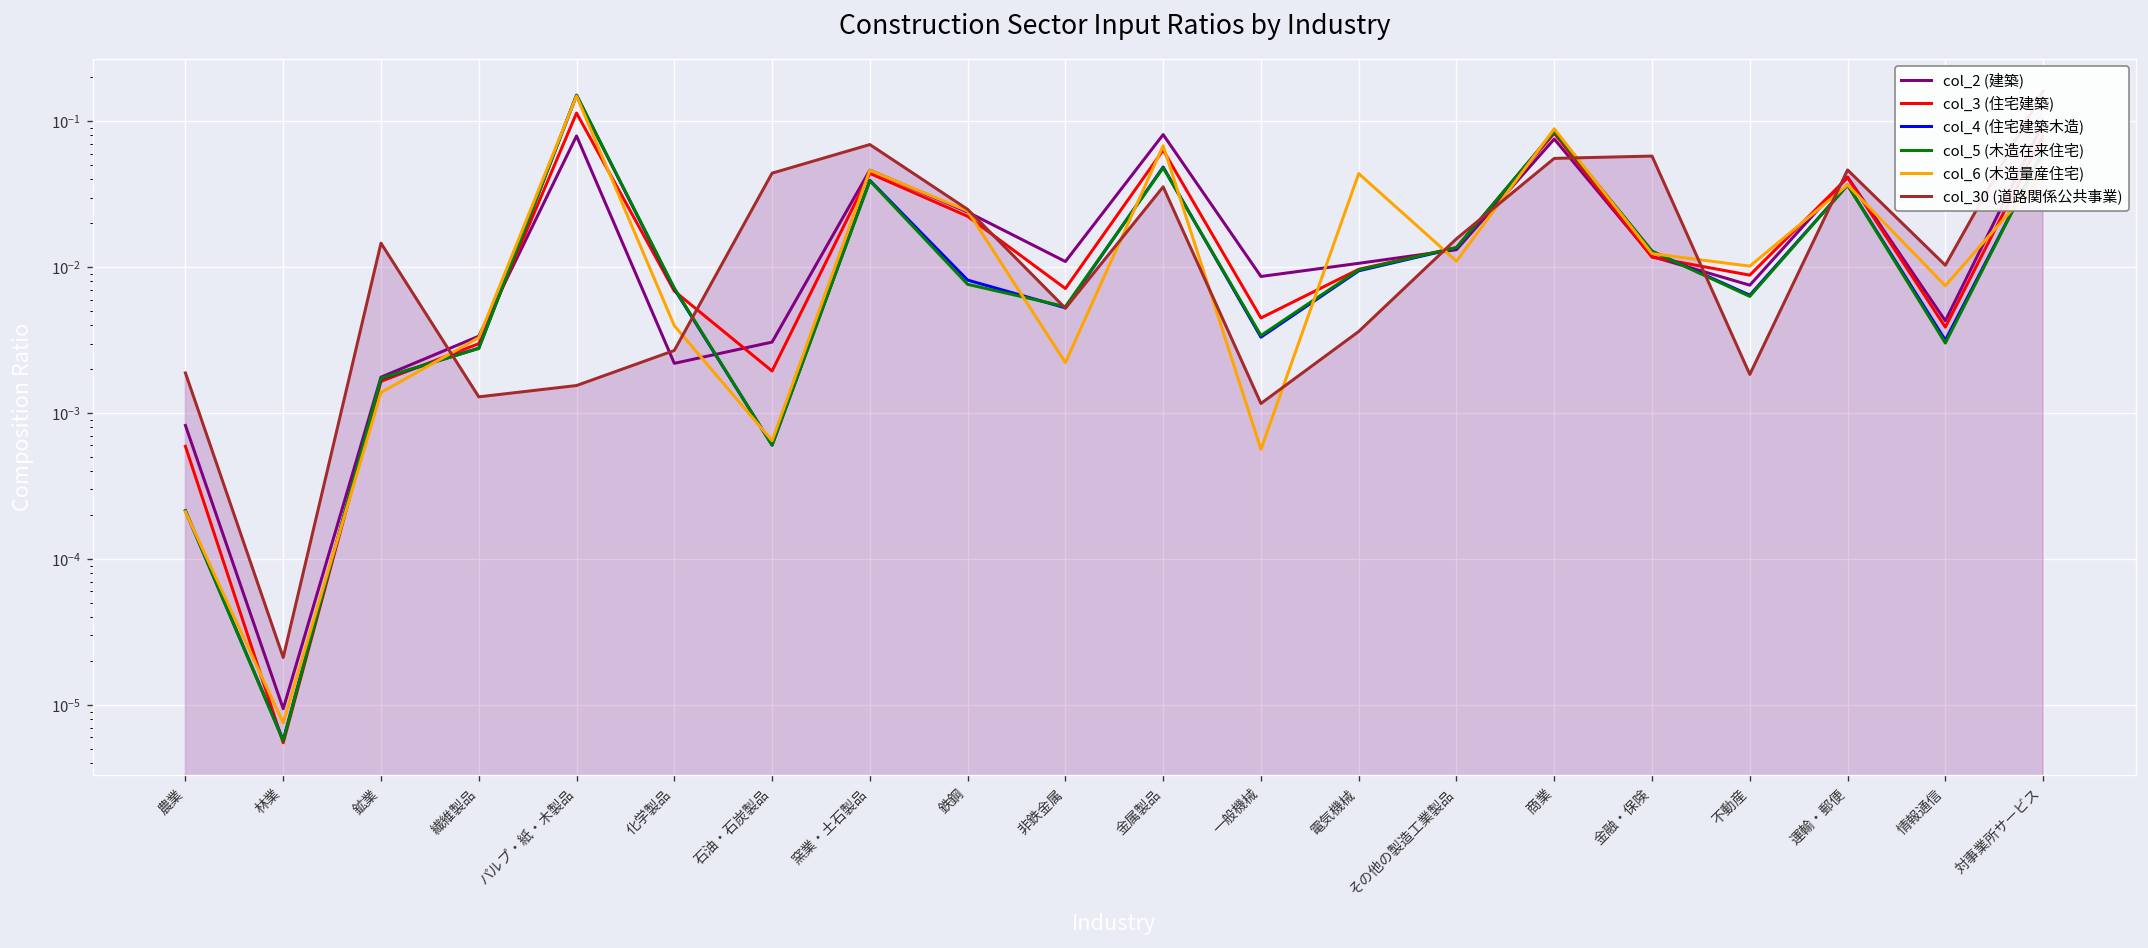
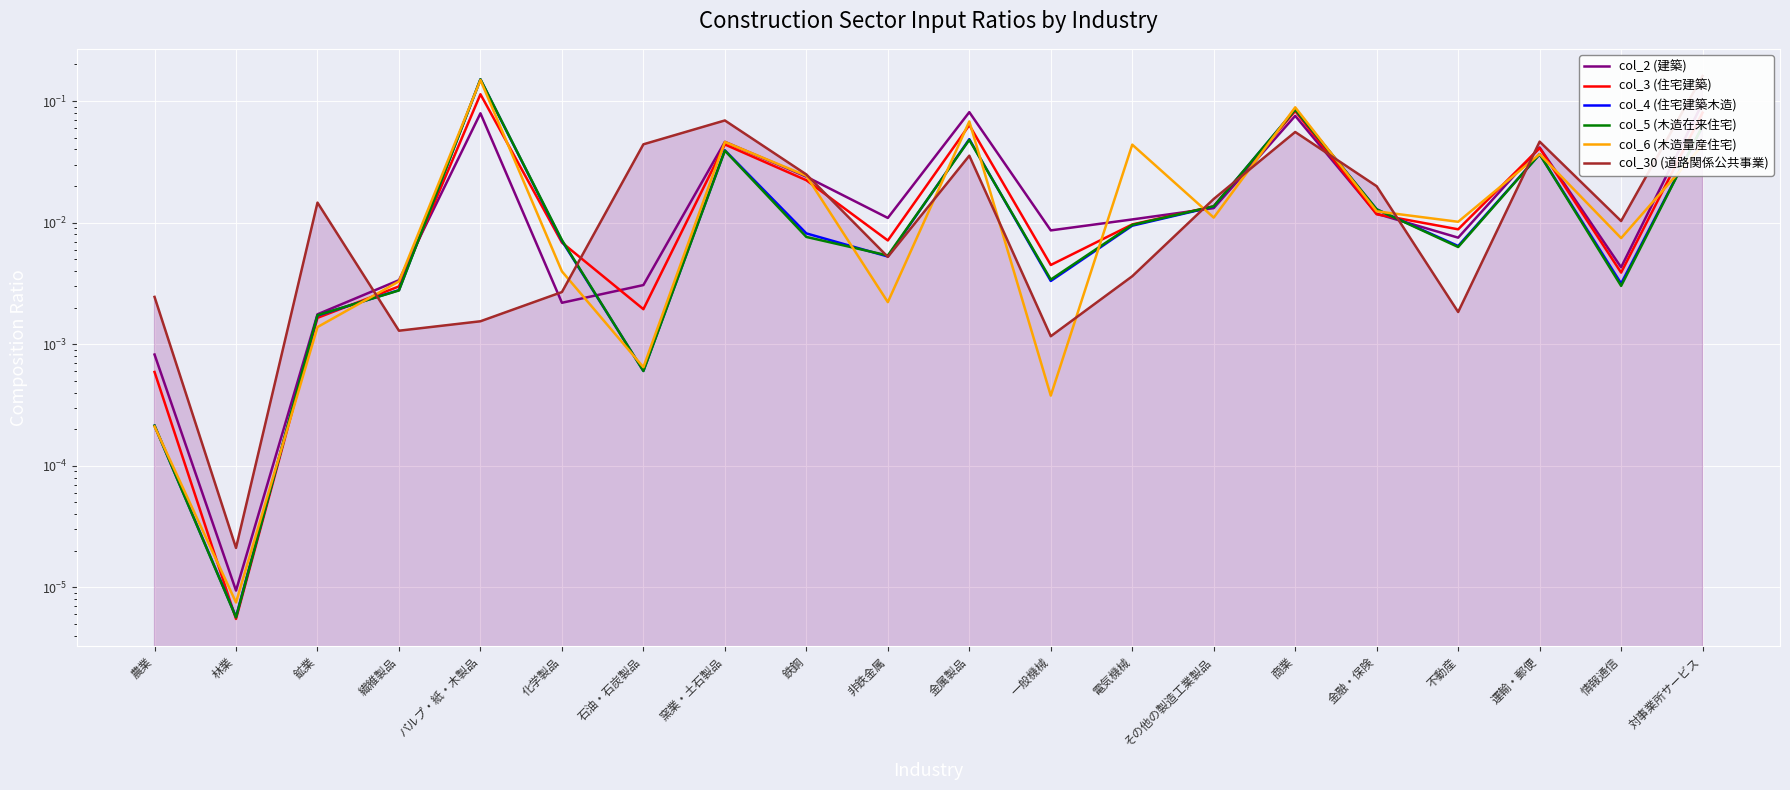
col_30 (道路関係公共事業), 農業: 0.0019 -> 0.0025
col_6 (木造量産住宅), 一般機械: 0.0006 -> 0.00038
col_30 (道路関係公共事業), 金融・保険: 0.06 -> 0.020
